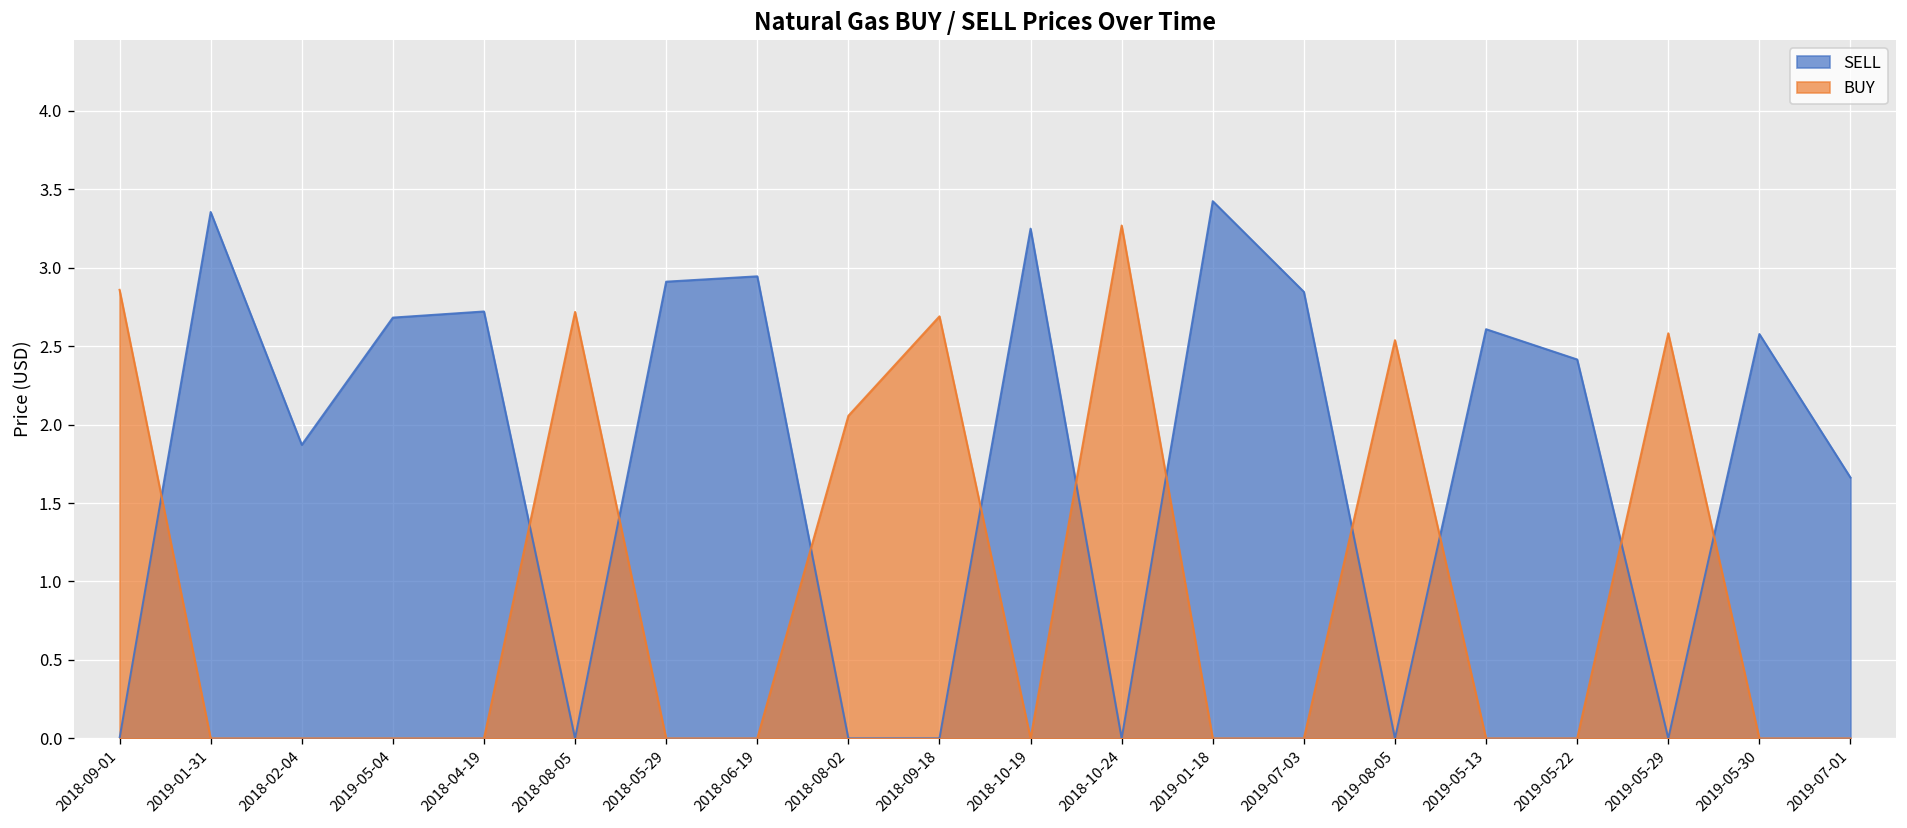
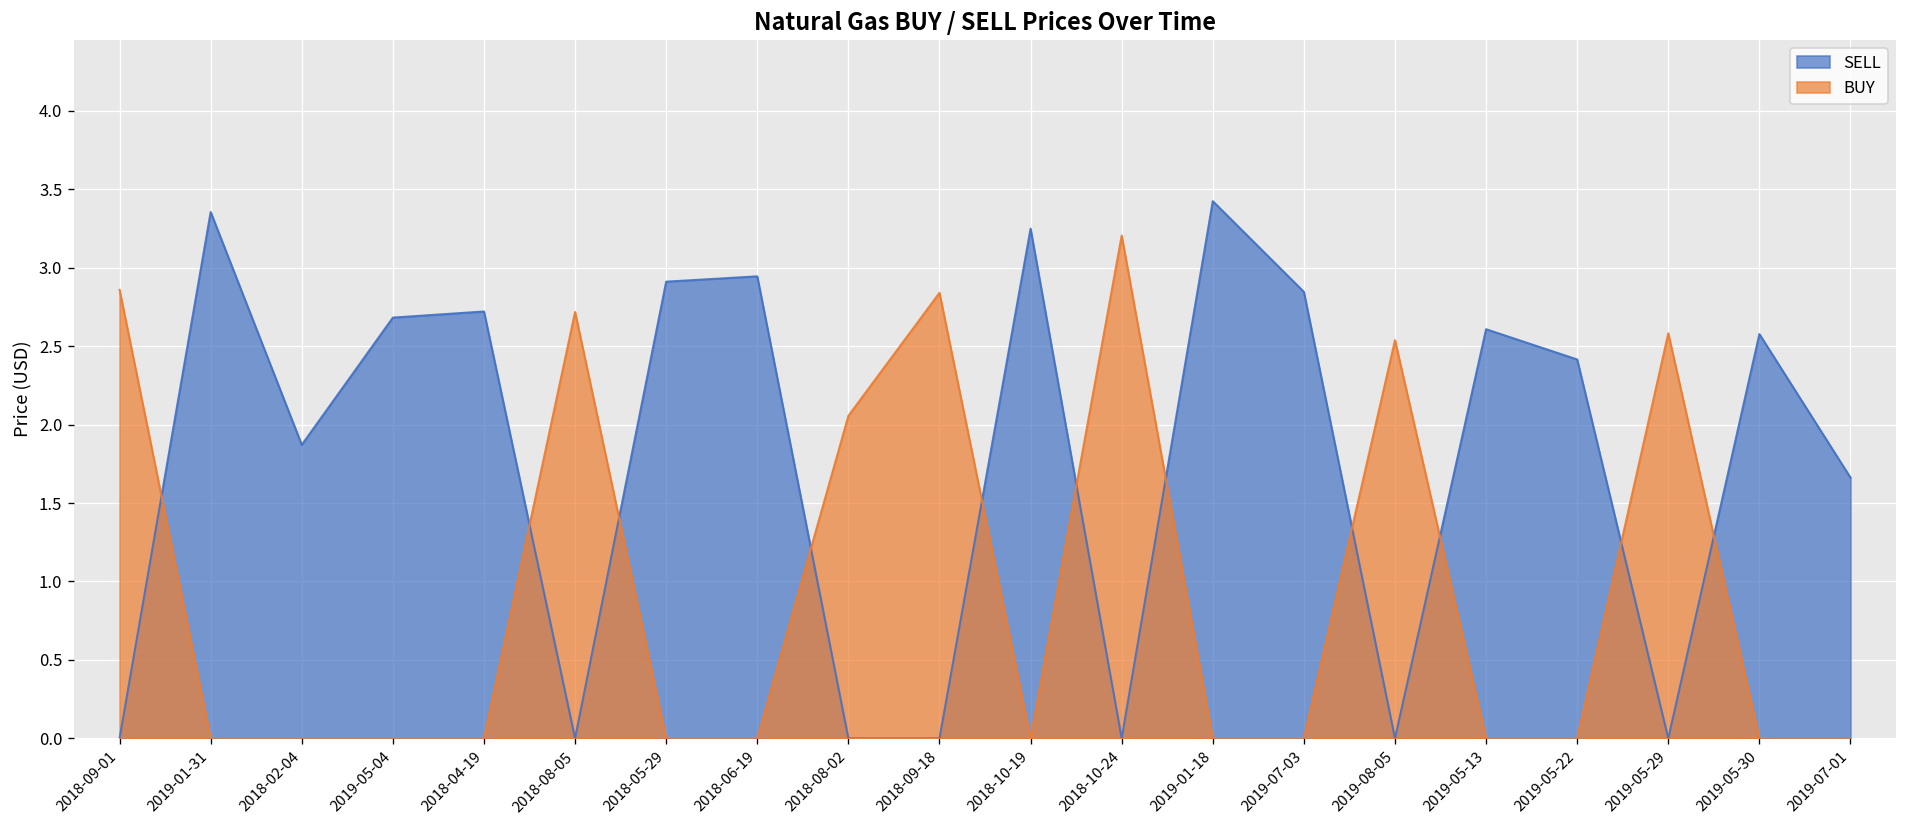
BUY, 2018-09-18: 2.69 -> 2.84
BUY, 2018-10-24: 3.27 -> 3.21
